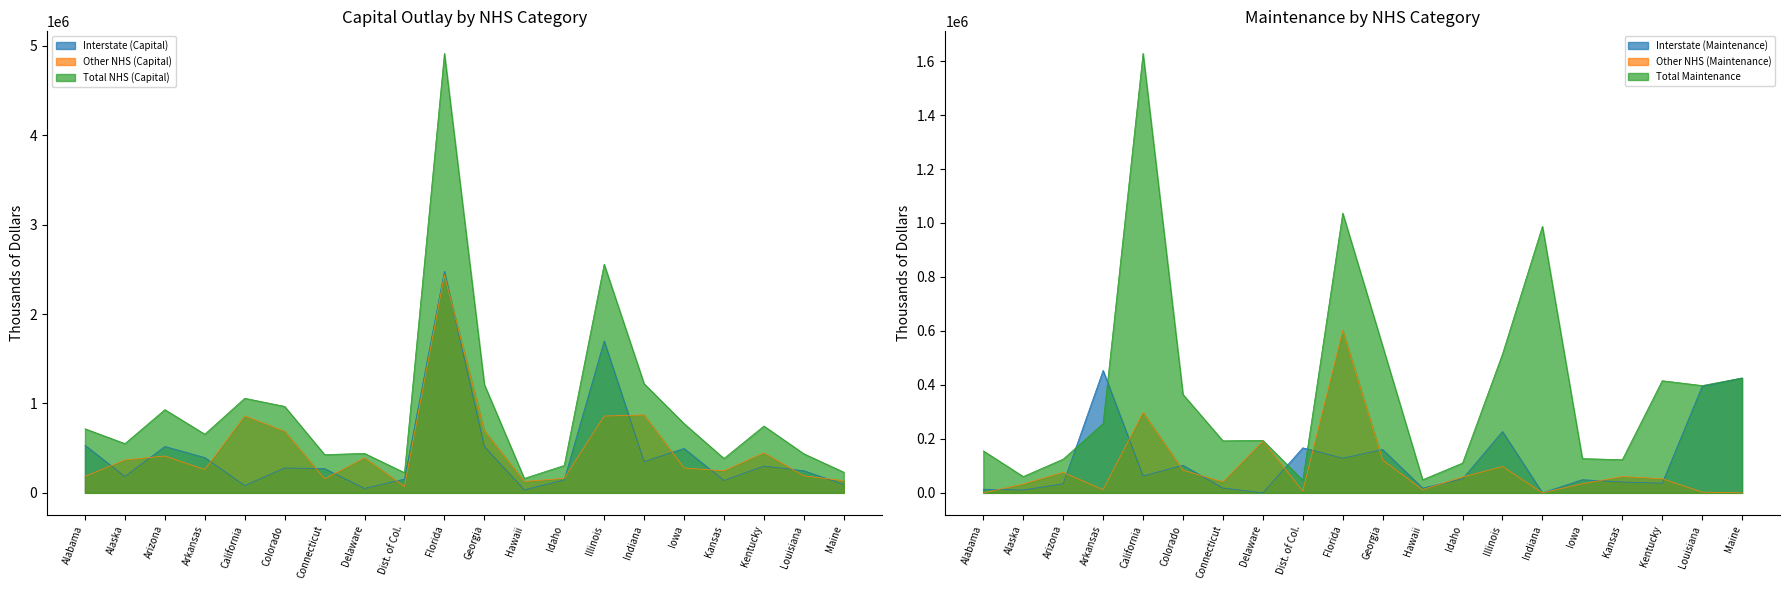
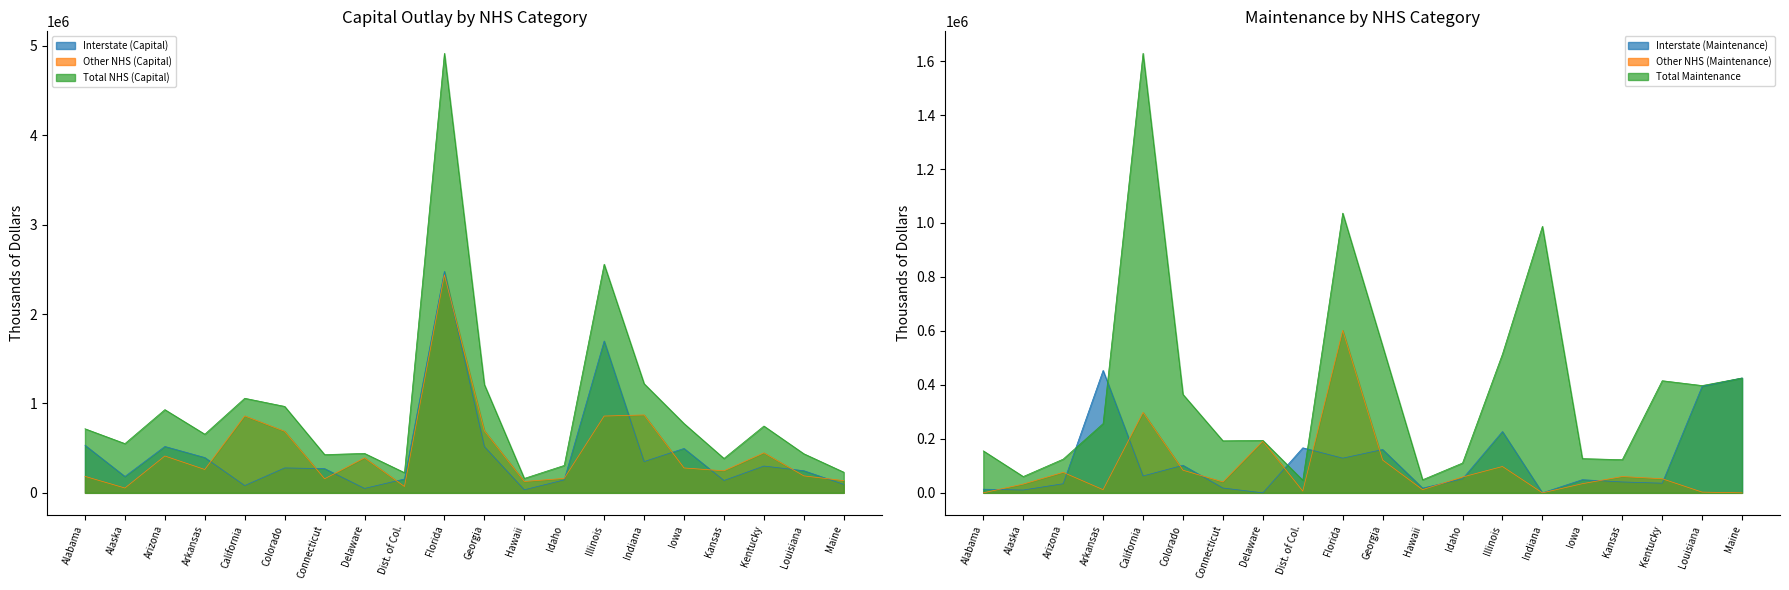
Capital Outlay by NHS Category, Other NHS (Capital), Alaska: 400000 -> 100000
